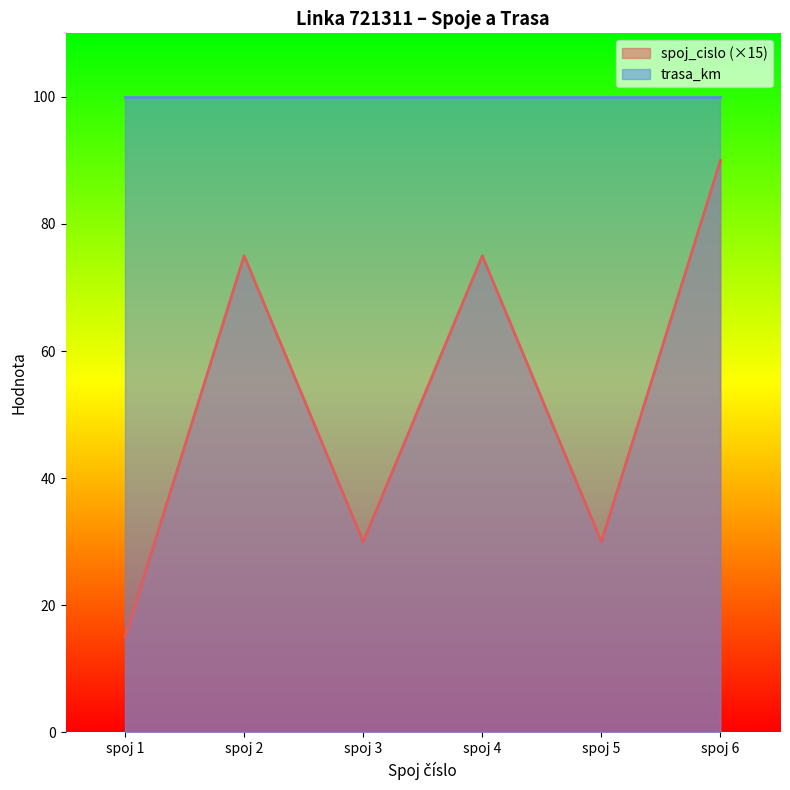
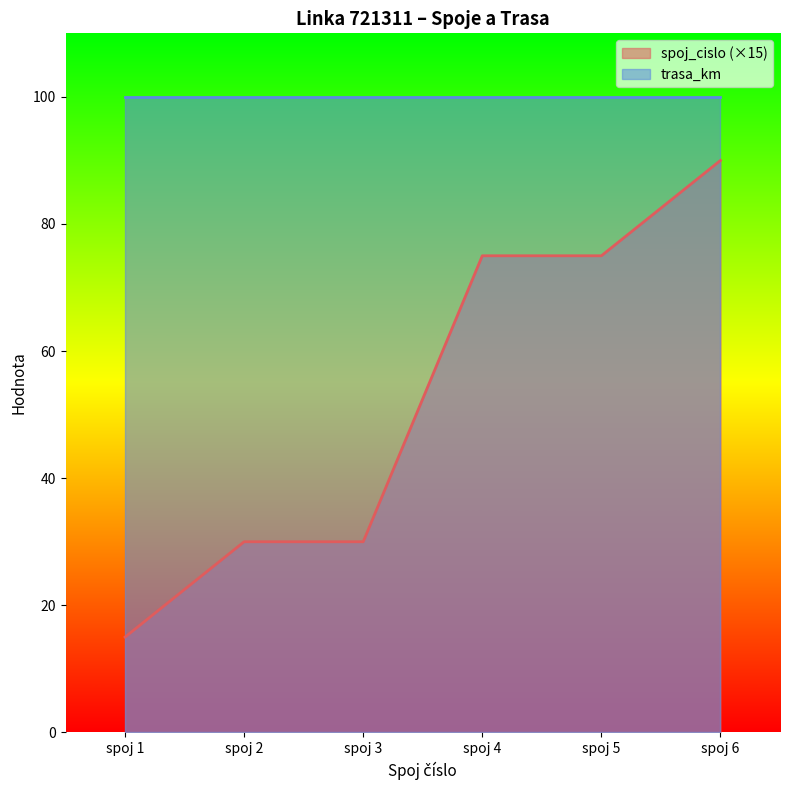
spoj_cislo (×15), spoj 2: 75 -> 30
spoj_cislo (×15), spoj 5: 30 -> 75
